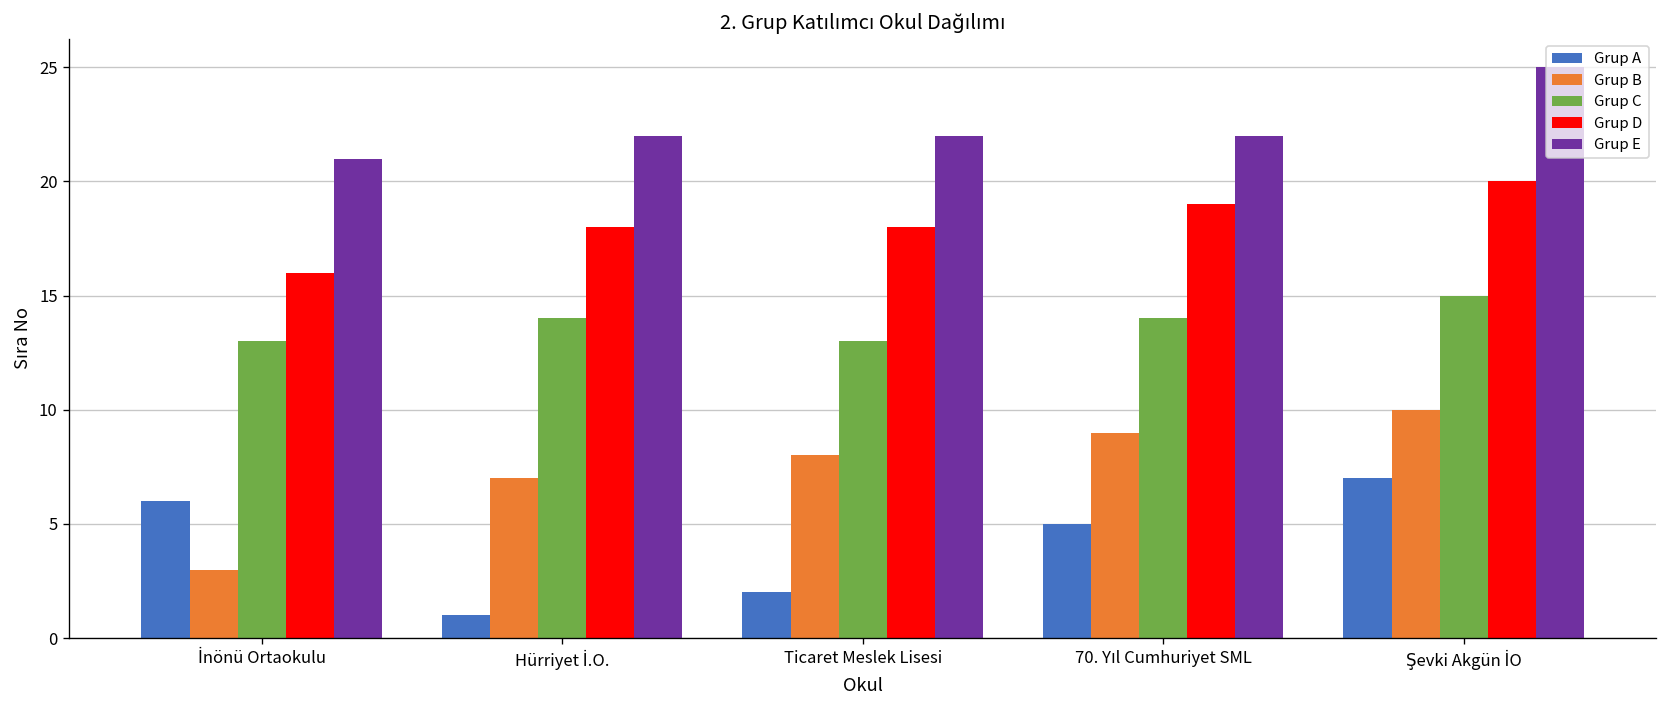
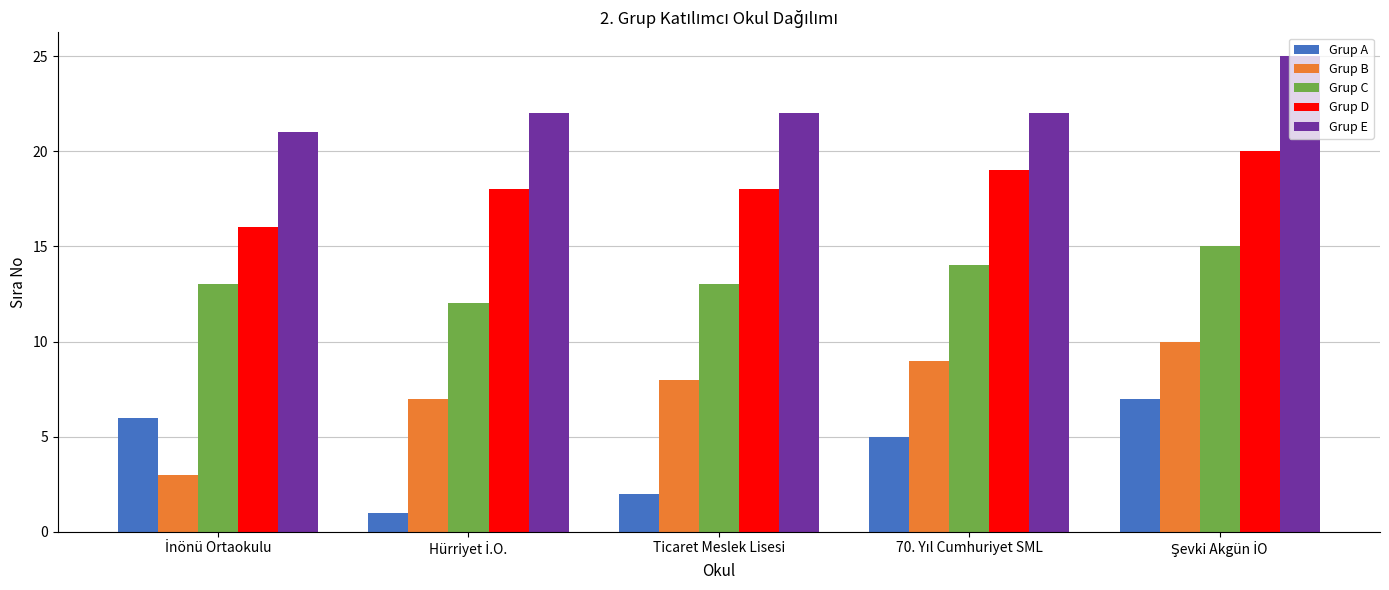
Grup C, Hürriyet İ.O.: 14 -> 12
